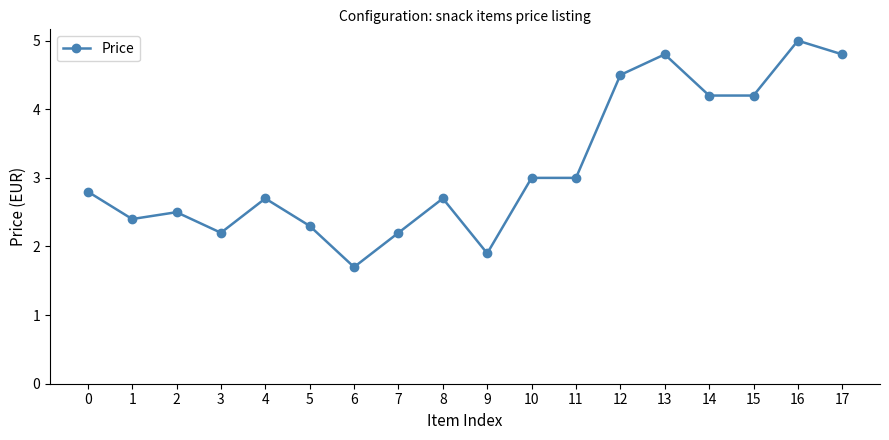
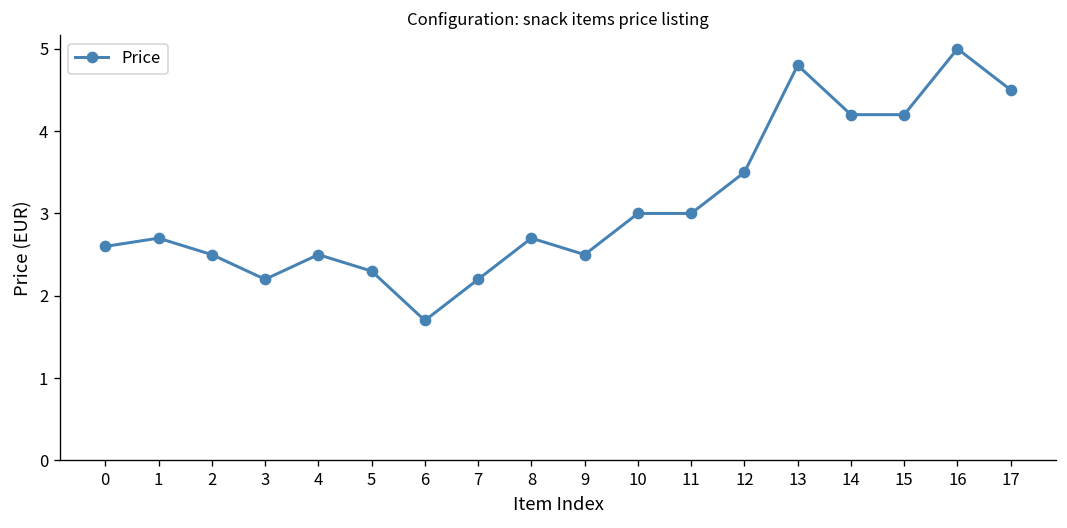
0: 2.8 -> 2.6
1: 2.4 -> 2.7
4: 2.7 -> 2.5
9: 1.9 -> 2.5
12: 4.5 -> 3.5
17: 4.8 -> 4.5
